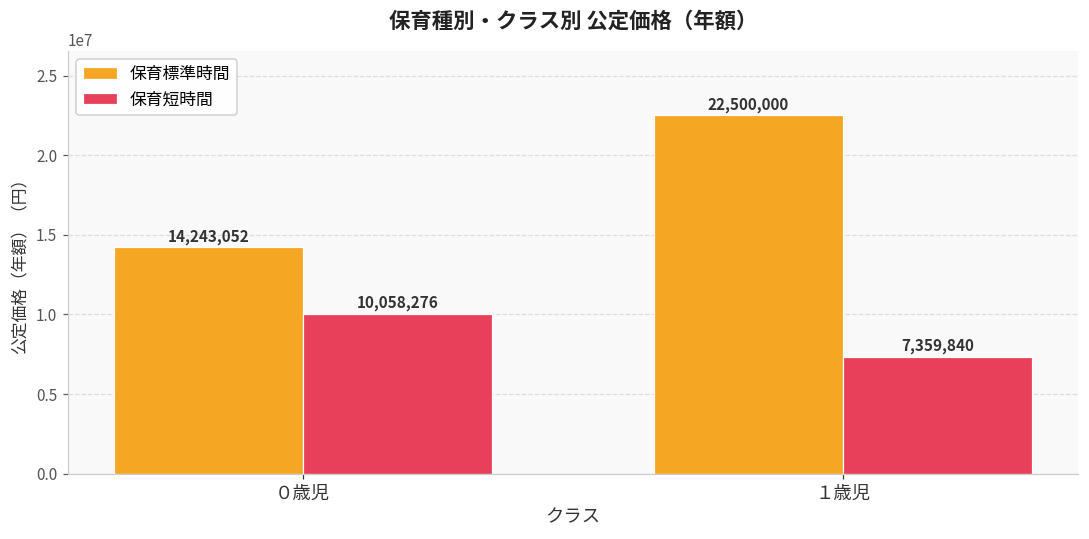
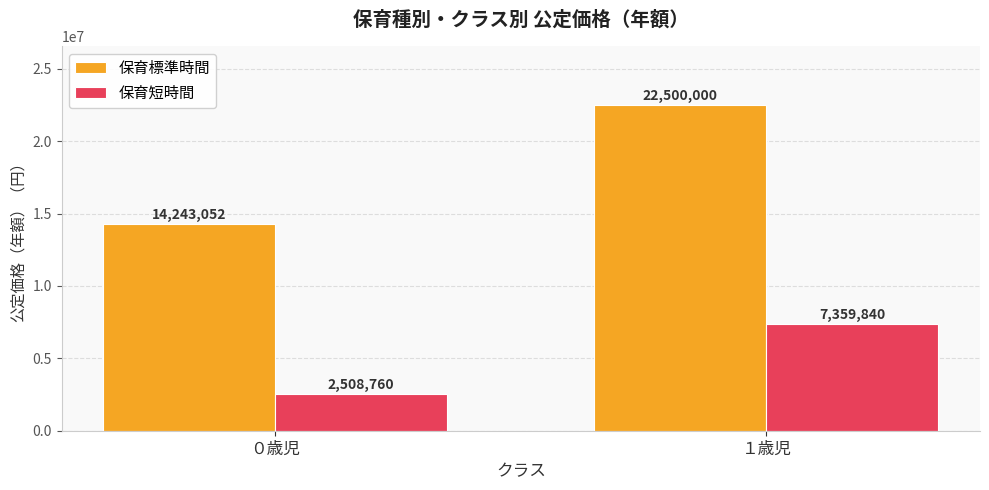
保育短時間, ０歳児: 10,058,276 -> 2,508,760
